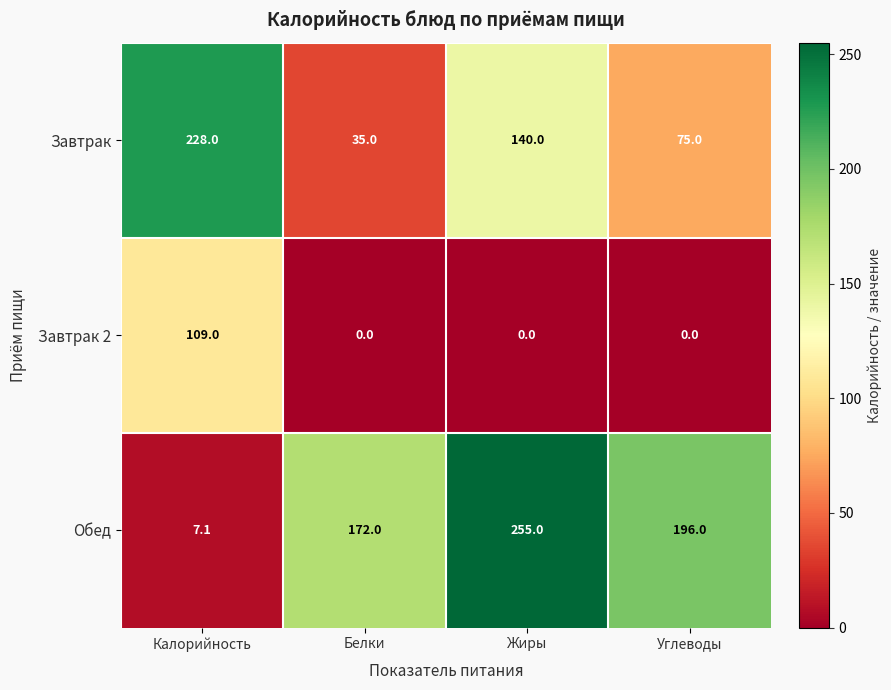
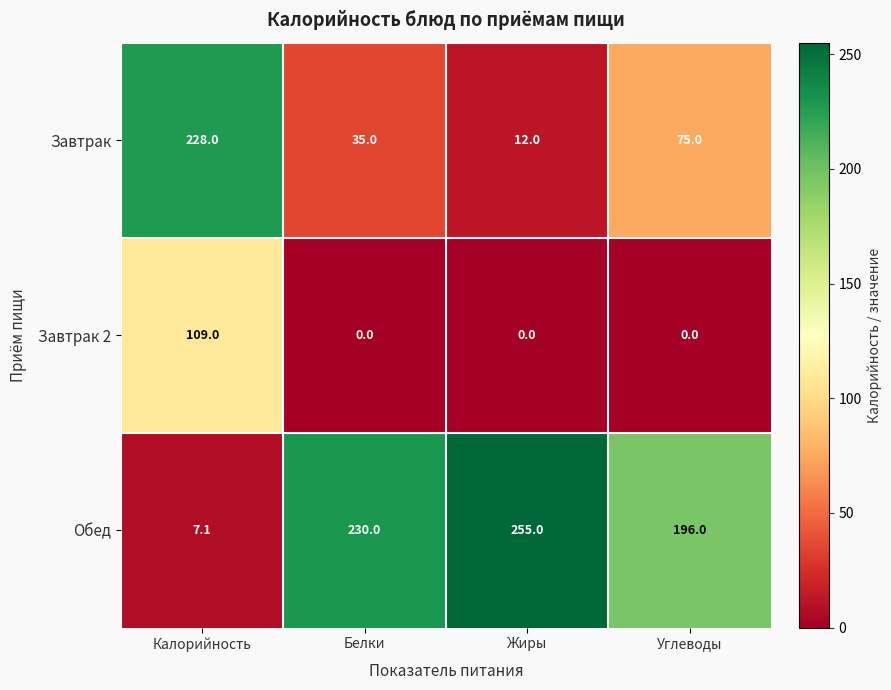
Завтрак, Жиры: 140.0 -> 12.0
Обед, Белки: 172.0 -> 230.0
